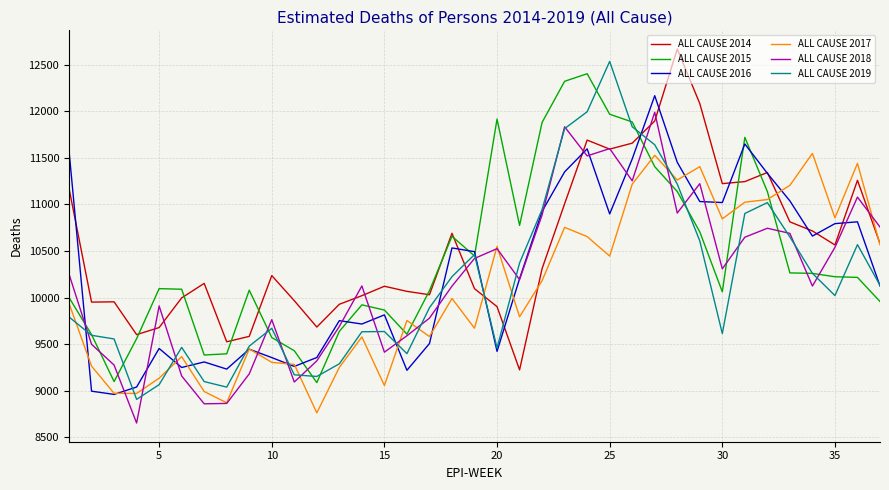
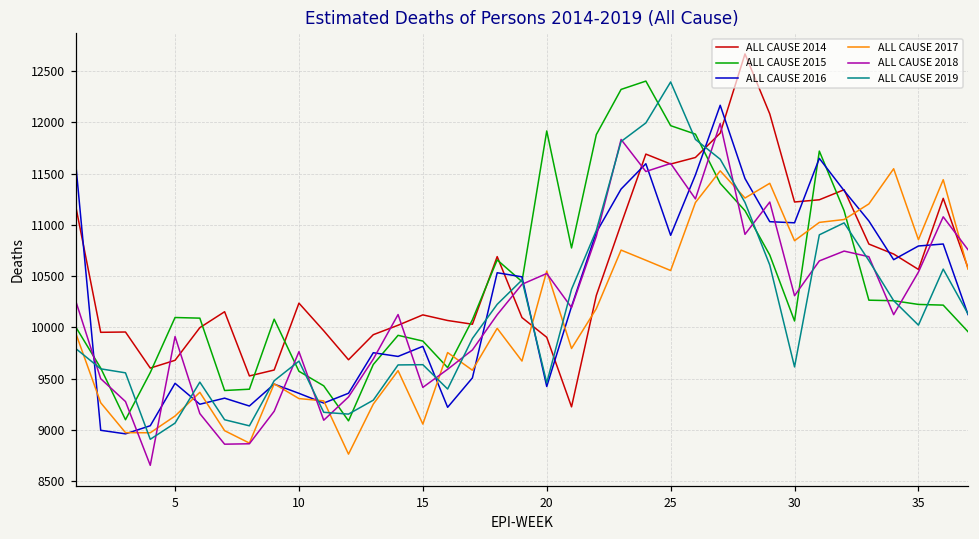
ALL CAUSE 2017, 25: 10400 -> 10600
ALL CAUSE 2019, 25: 12500 -> 12400
